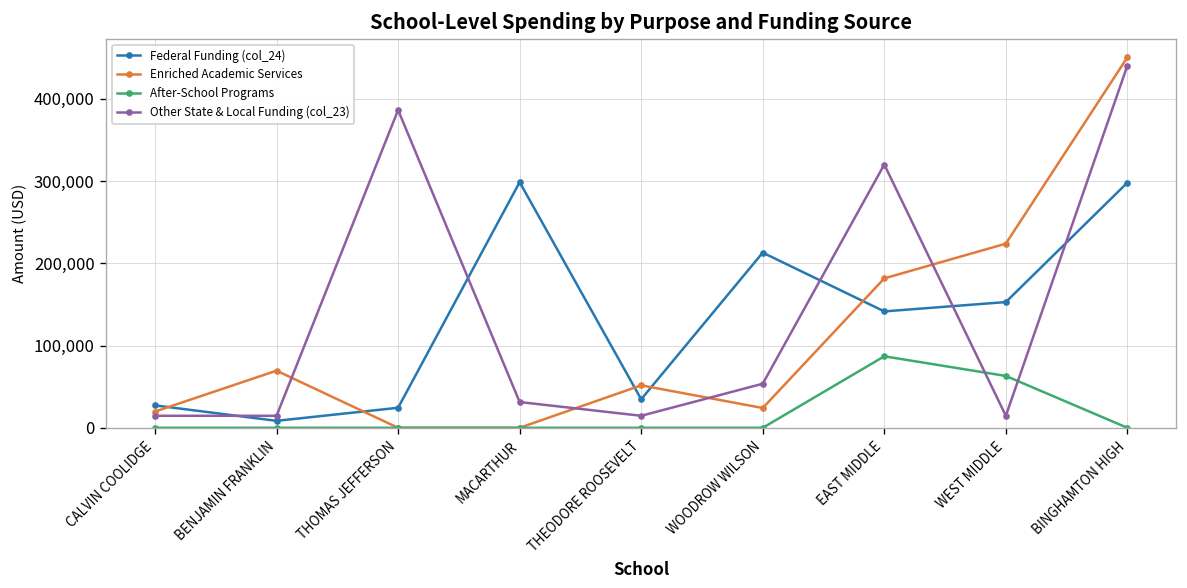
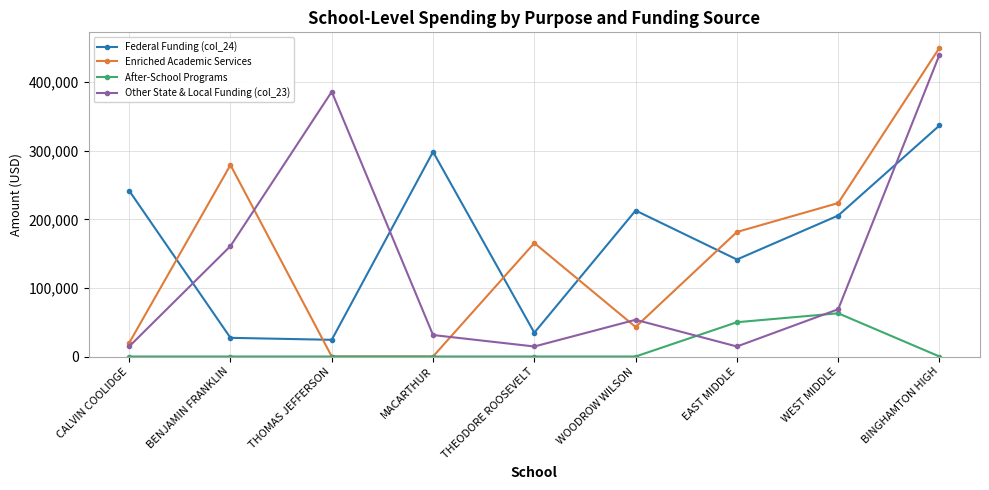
Federal Funding (col_24), CALVIN COOLIDGE: 30,000 -> 240,000
Federal Funding (col_24), BENJAMIN FRANKLIN: 10,000 -> 30,000
Enriched Academic Services, BENJAMIN FRANKLIN: 70,000 -> 280,000
Other State & Local Funding (col_23), BENJAMIN FRANKLIN: 10,000 -> 160,000
Enriched Academic Services, THEODORE ROOSEVELT: 50,000 -> 170,000
Enriched Academic Services, WOODROW WILSON: 20,000 -> 40,000
After-School Programs, EAST MIDDLE: 90,000 -> 50,000
Other State & Local Funding (col_23), EAST MIDDLE: 320,000 -> 10,000
Federal Funding (col_24), WEST MIDDLE: 150,000 -> 210,000
Other State & Local Funding (col_23), WEST MIDDLE: 10,000 -> 70,000
Federal Funding (col_24), BINGHAMTON HIGH: 300,000 -> 340,000
